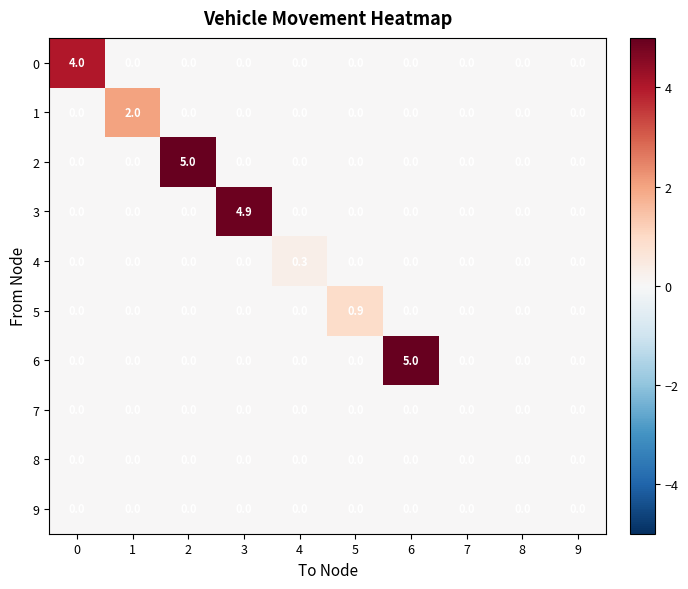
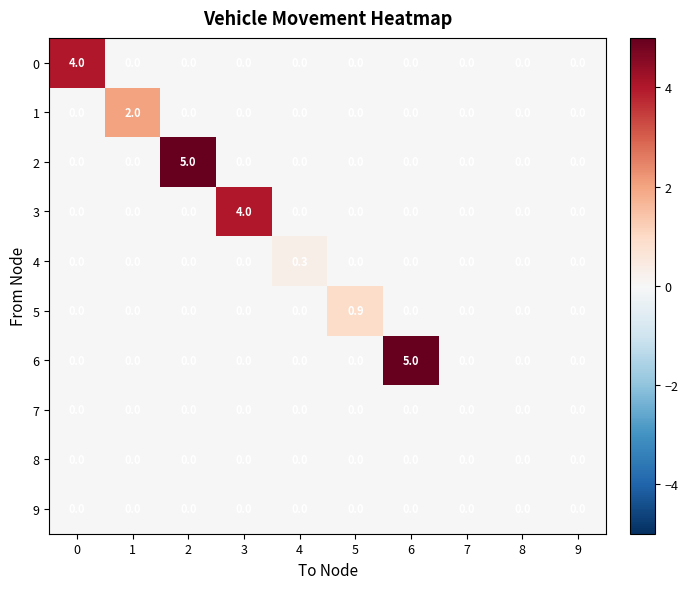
3, 3: 4.9 -> 4.0
